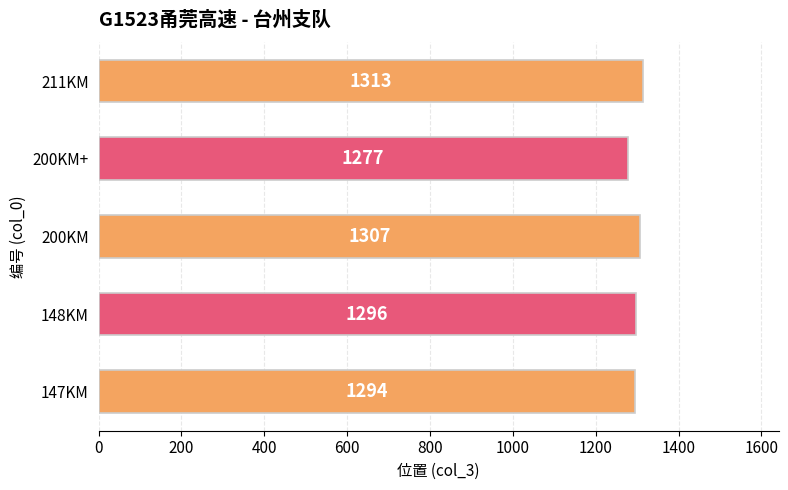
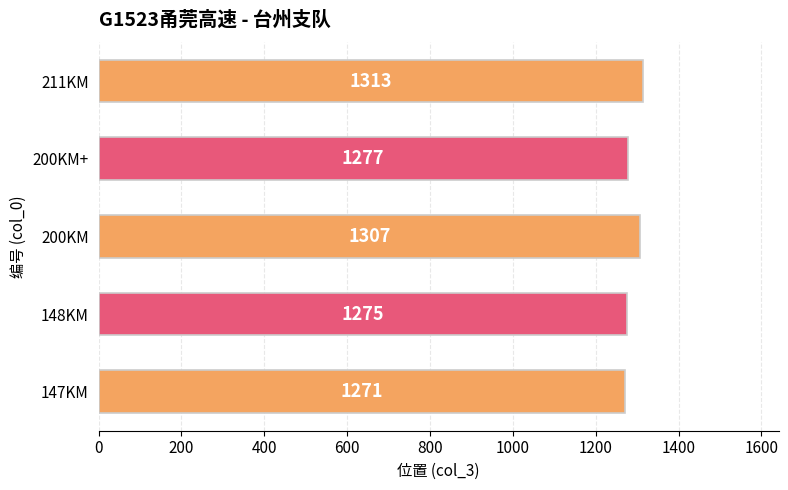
148KM: 1296 -> 1275
147KM: 1294 -> 1271
